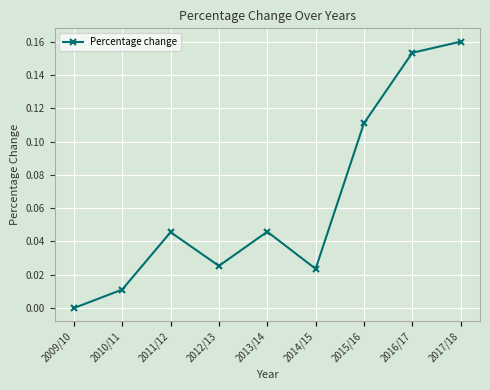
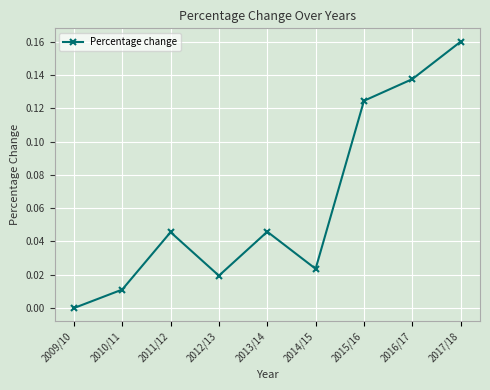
2012/13: 0.025 -> 0.019
2015/16: 0.111 -> 0.124
2016/17: 0.153 -> 0.138
